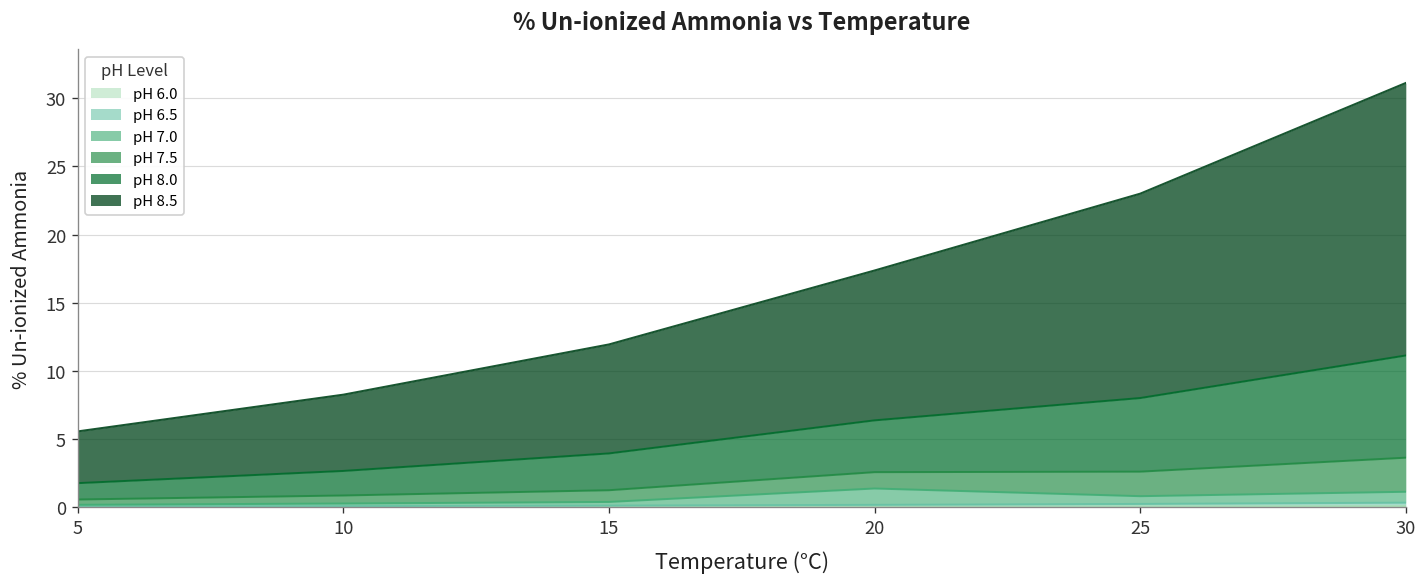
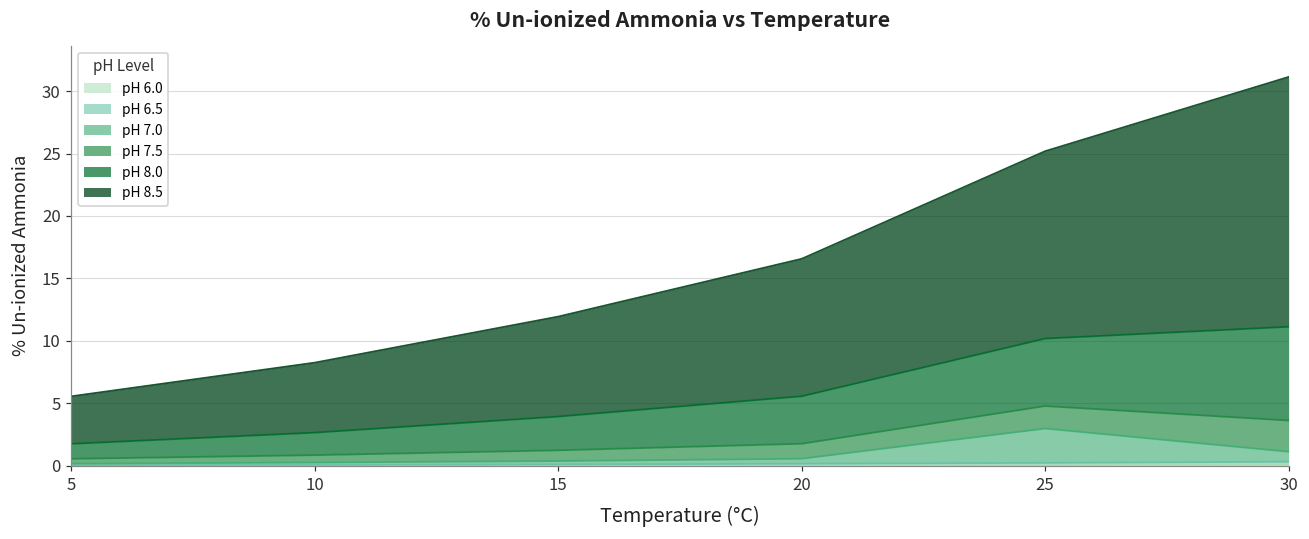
pH 7.0, 20: 1.2 -> 0.4
pH 7.0, 25: 0.6 -> 2.8
